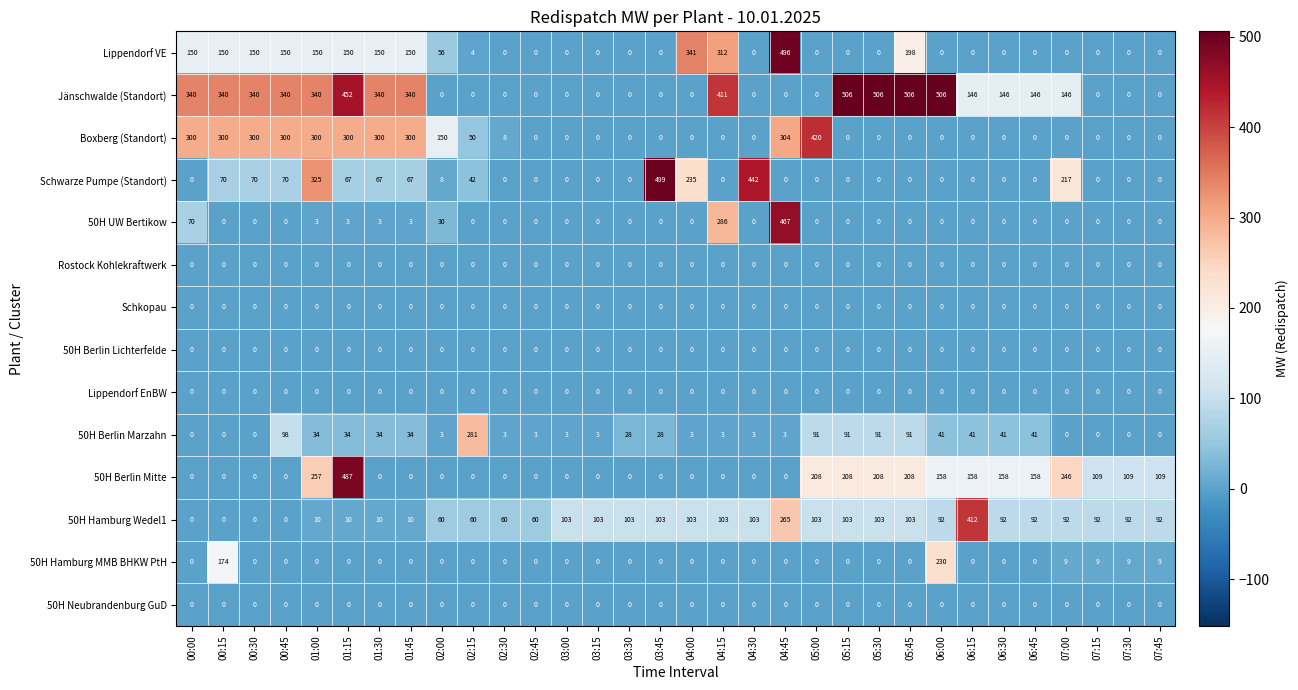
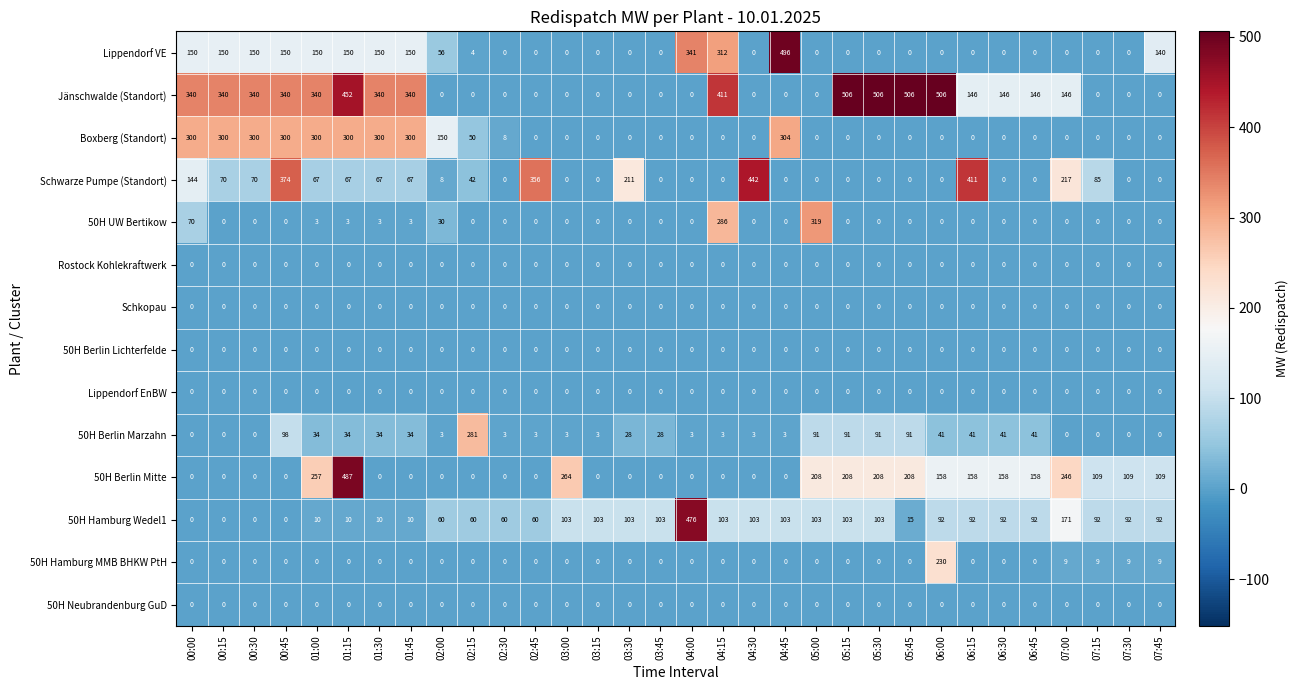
Lippendorf VE, 05:45: 198 -> 0
Lippendorf VE, 07:45: 0 -> 140
Boxberg (Standort), 05:00: 420 -> 0
Schwarze Pumpe (Standort), 00:00: 0 -> 144
Schwarze Pumpe (Standort), 00:45: 70 -> 374
Schwarze Pumpe (Standort), 01:00: 325 -> 67
Schwarze Pumpe (Standort), 02:45: 0 -> 356
Schwarze Pumpe (Standort), 03:30: 0 -> 211
Schwarze Pumpe (Standort), 03:45: 499 -> 0
Schwarze Pumpe (Standort), 04:00: 235 -> 0
Schwarze Pumpe (Standort), 06:15: 0 -> 411
Schwarze Pumpe (Standort), 07:15: 0 -> 85
50H UW Bertikow, 04:45: 467 -> 0
50H UW Bertikow, 05:00: 0 -> 319
50H Berlin Mitte, 03:00: 0 -> 264
50H Hamburg Wedel1, 04:00: 103 -> 476
50H Hamburg Wedel1, 04:45: 265 -> 103
50H Hamburg Wedel1, 05:45: 103 -> 15
50H Hamburg Wedel1, 06:15: 412 -> 92
50H Hamburg Wedel1, 07:00: 92 -> 171
50H Hamburg MMB BHKW PtH, 00:15: 174 -> 0
